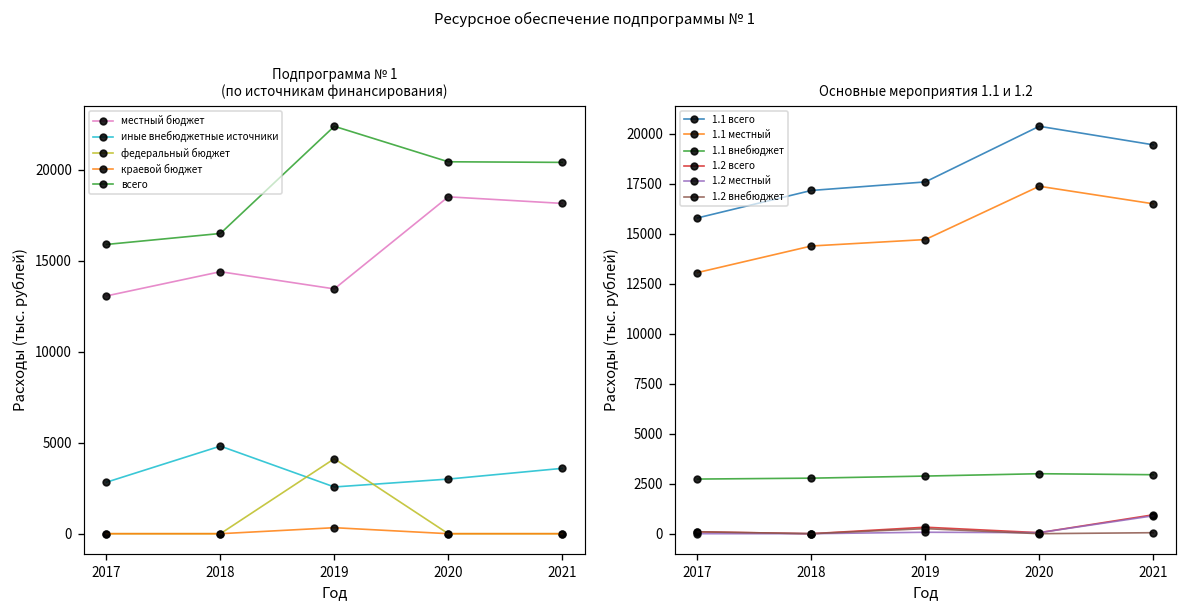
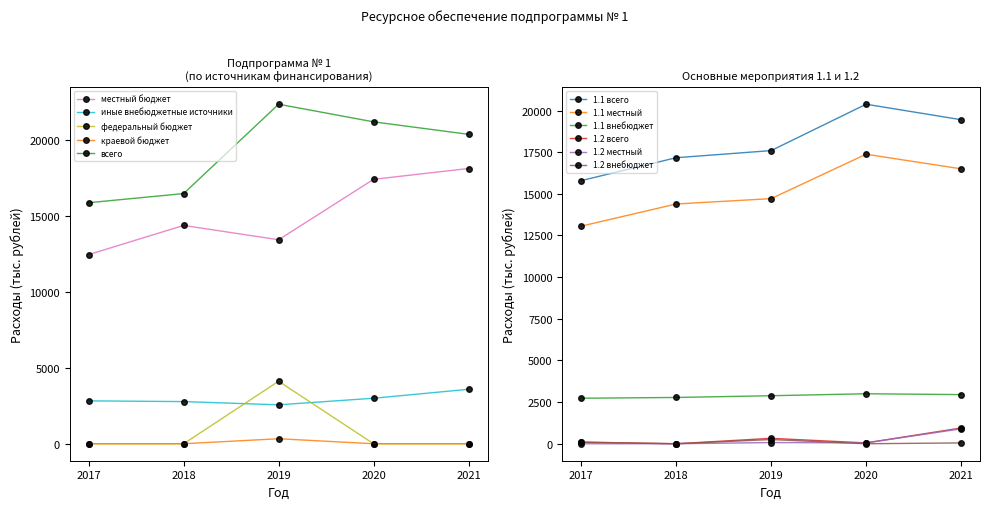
Подпрограмма № 1 (по источникам финансирования), местный бюджет, 2017: 13100 -> 12500
Подпрограмма № 1 (по источникам финансирования), иные внебюджетные источники, 2018: 4800 -> 2800
Подпрограмма № 1 (по источникам финансирования), местный бюджет, 2020: 18500 -> 17400
Подпрограмма № 1 (по источникам финансирования), всего, 2020: 20400 -> 21200
